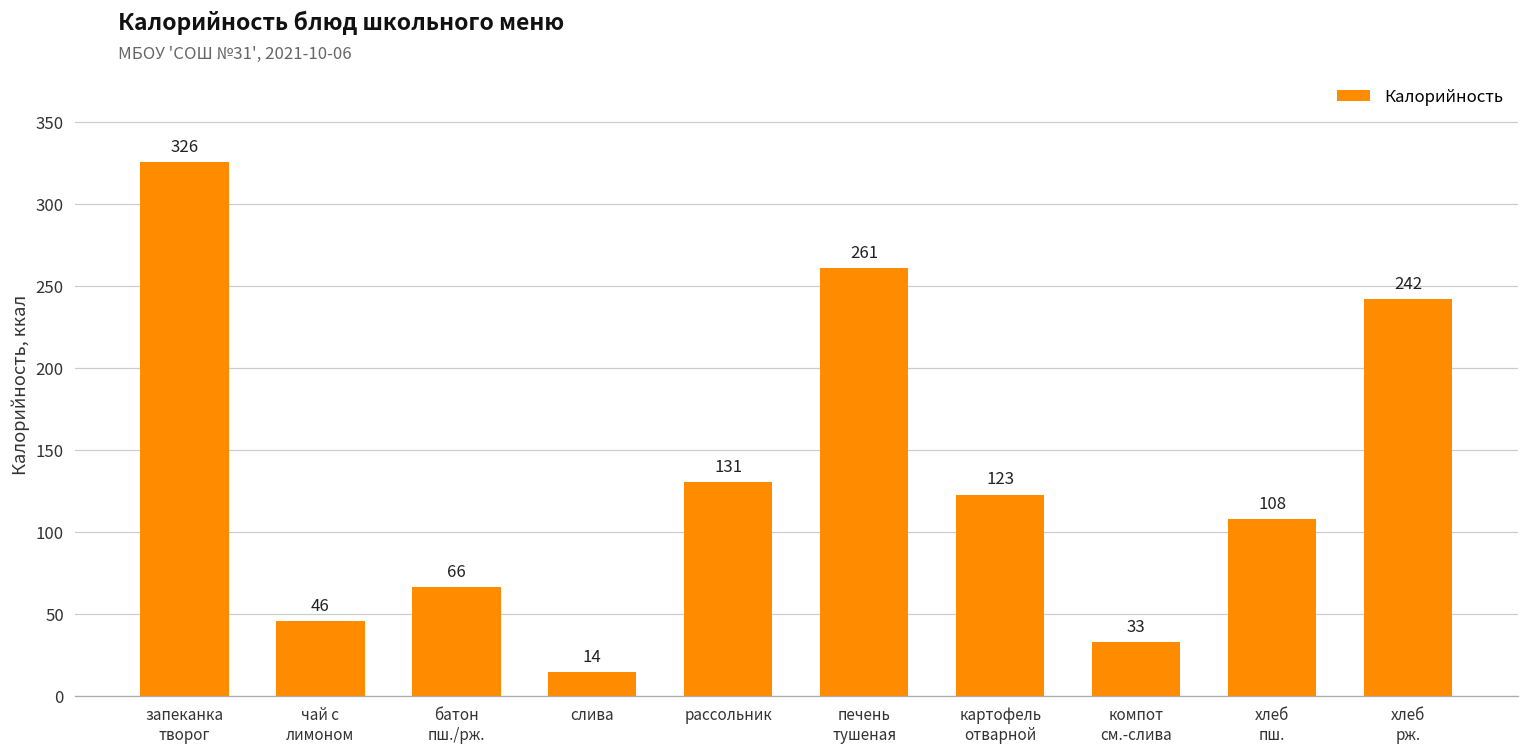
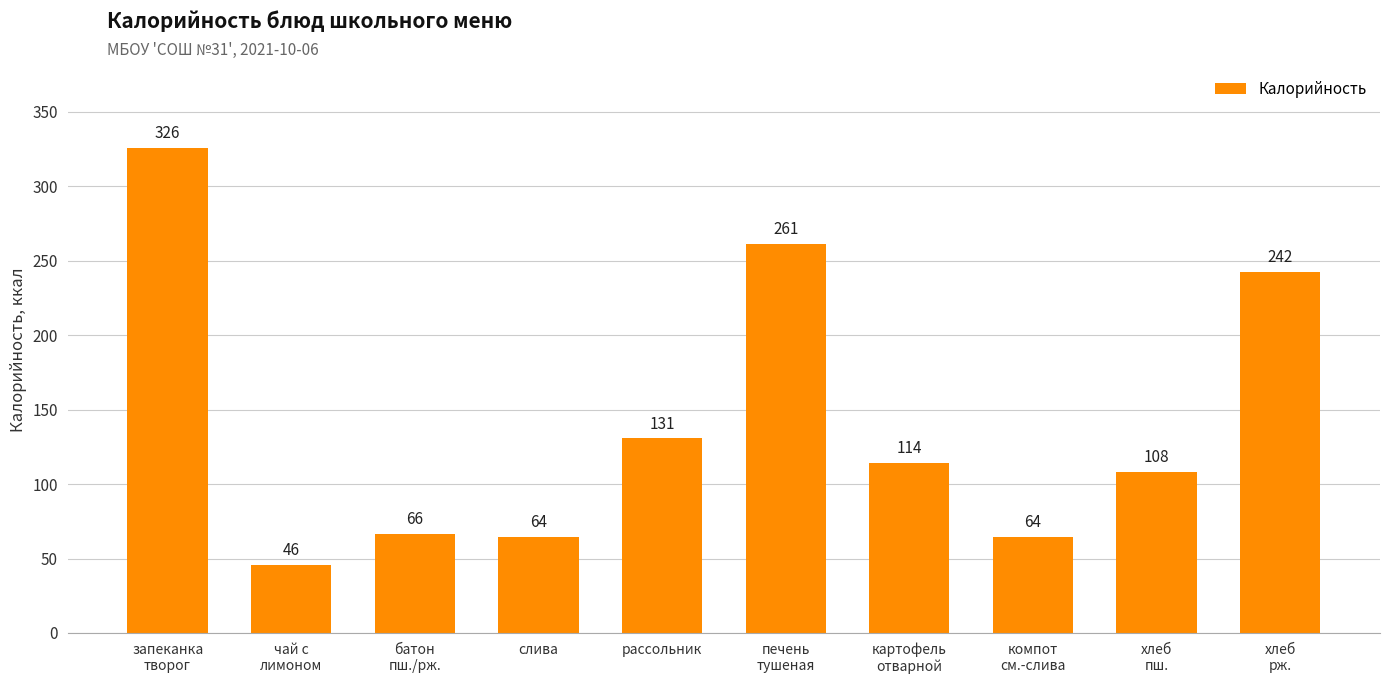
слива: 14 -> 64
картофель отварной: 123 -> 114
компот см.-слива: 33 -> 64
